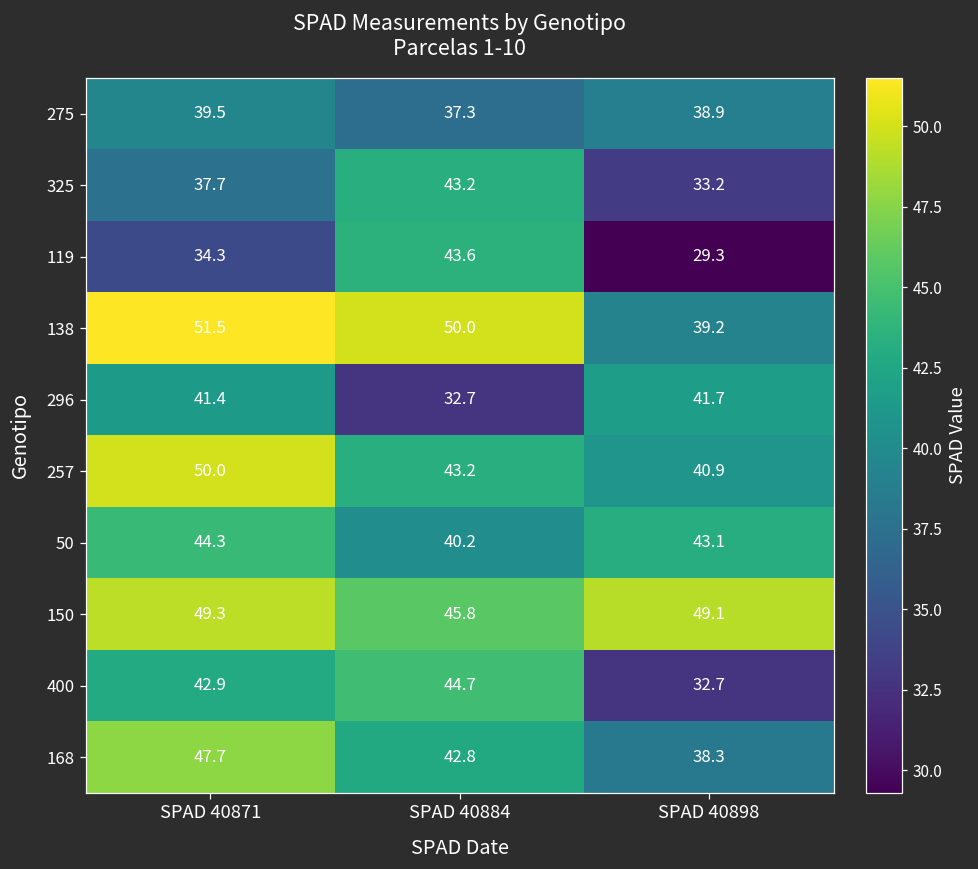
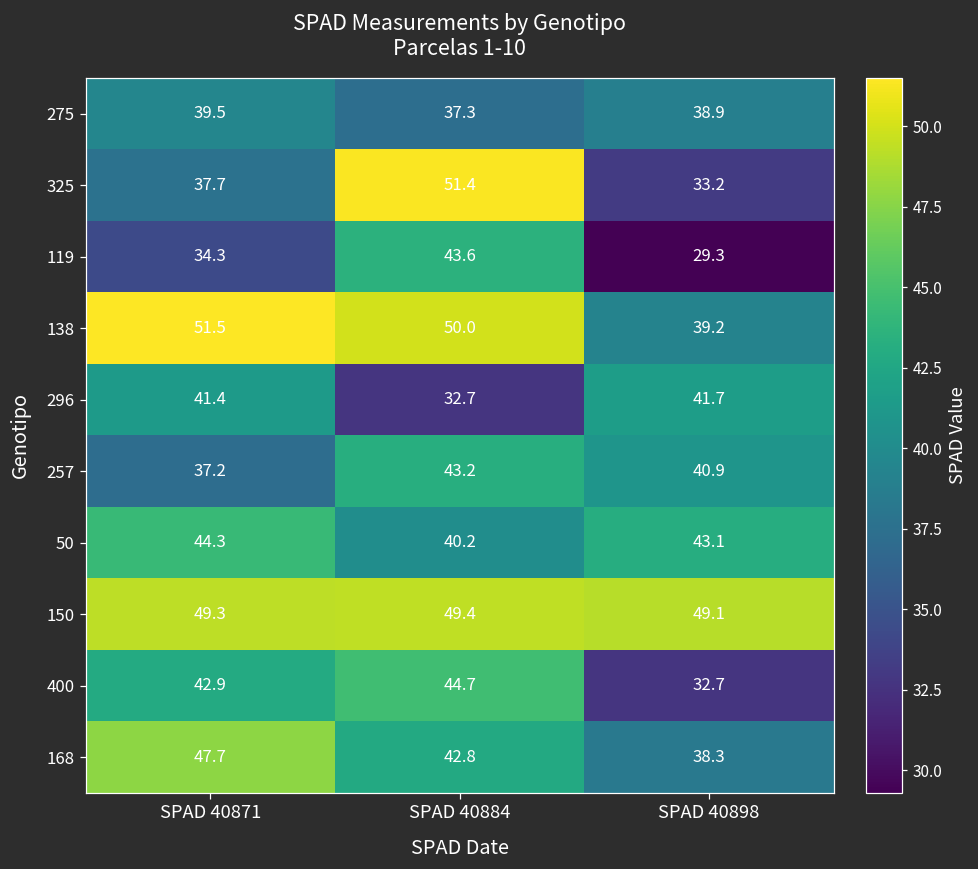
325, SPAD 40884: 43.2 -> 51.4
257, SPAD 40871: 50.0 -> 37.2
150, SPAD 40884: 45.8 -> 49.4
